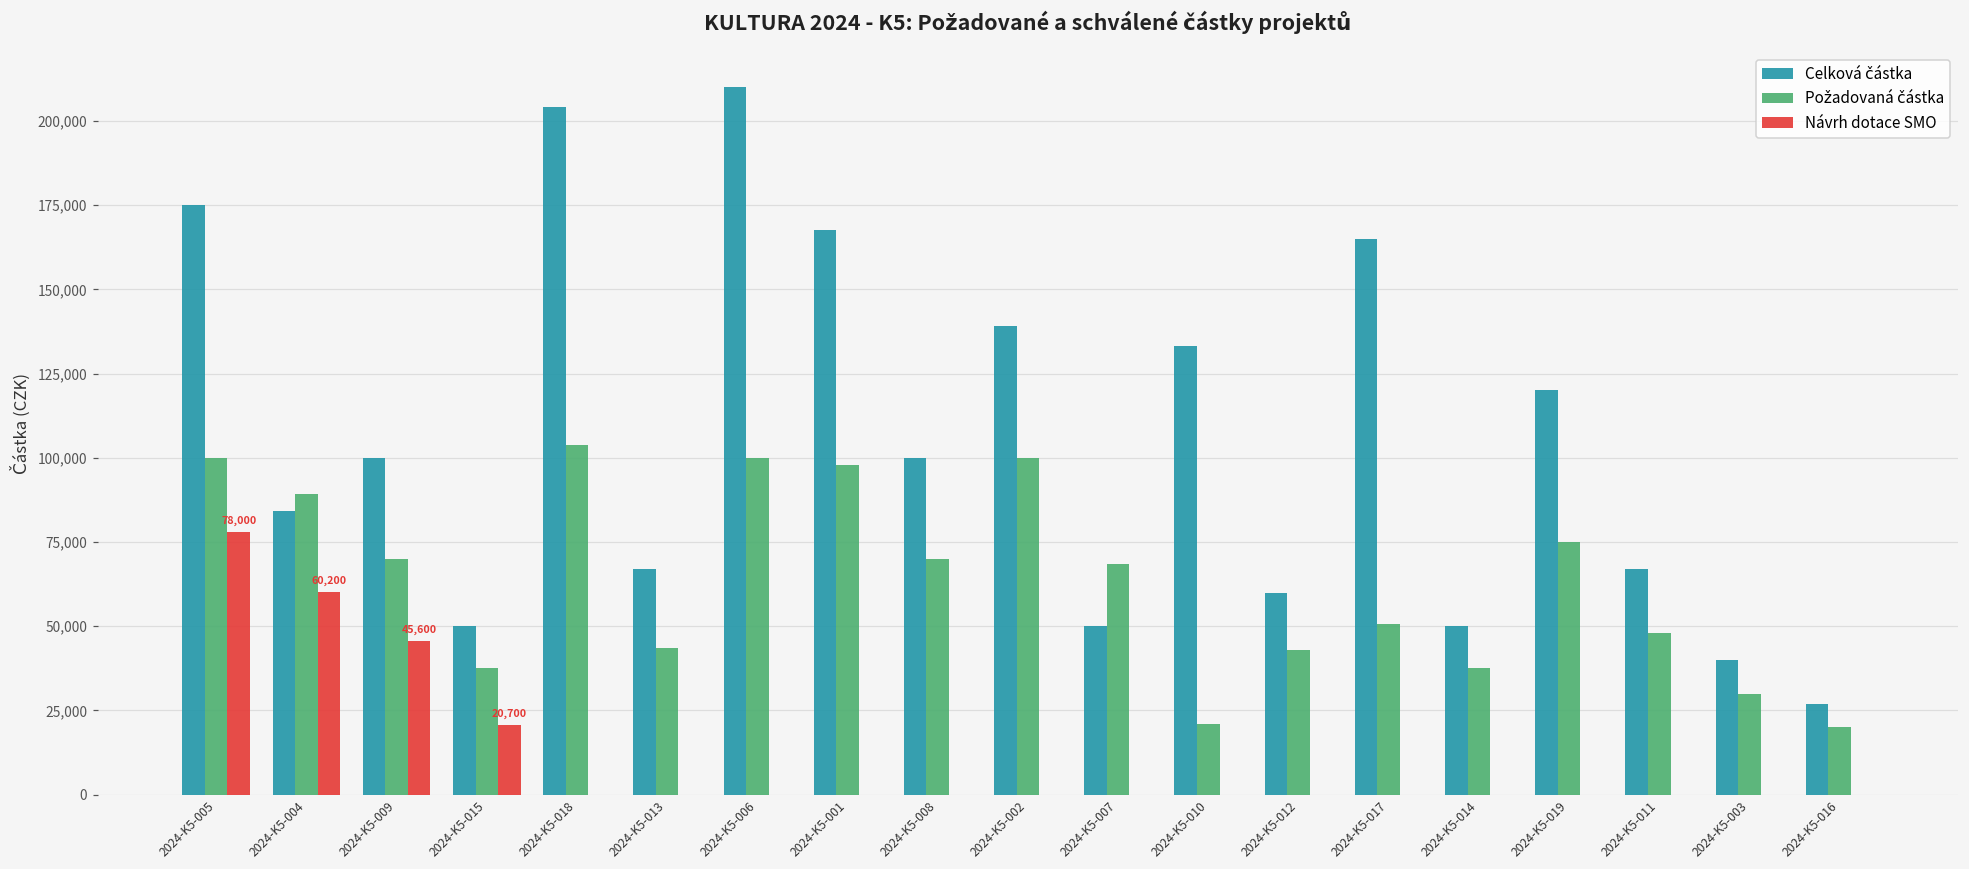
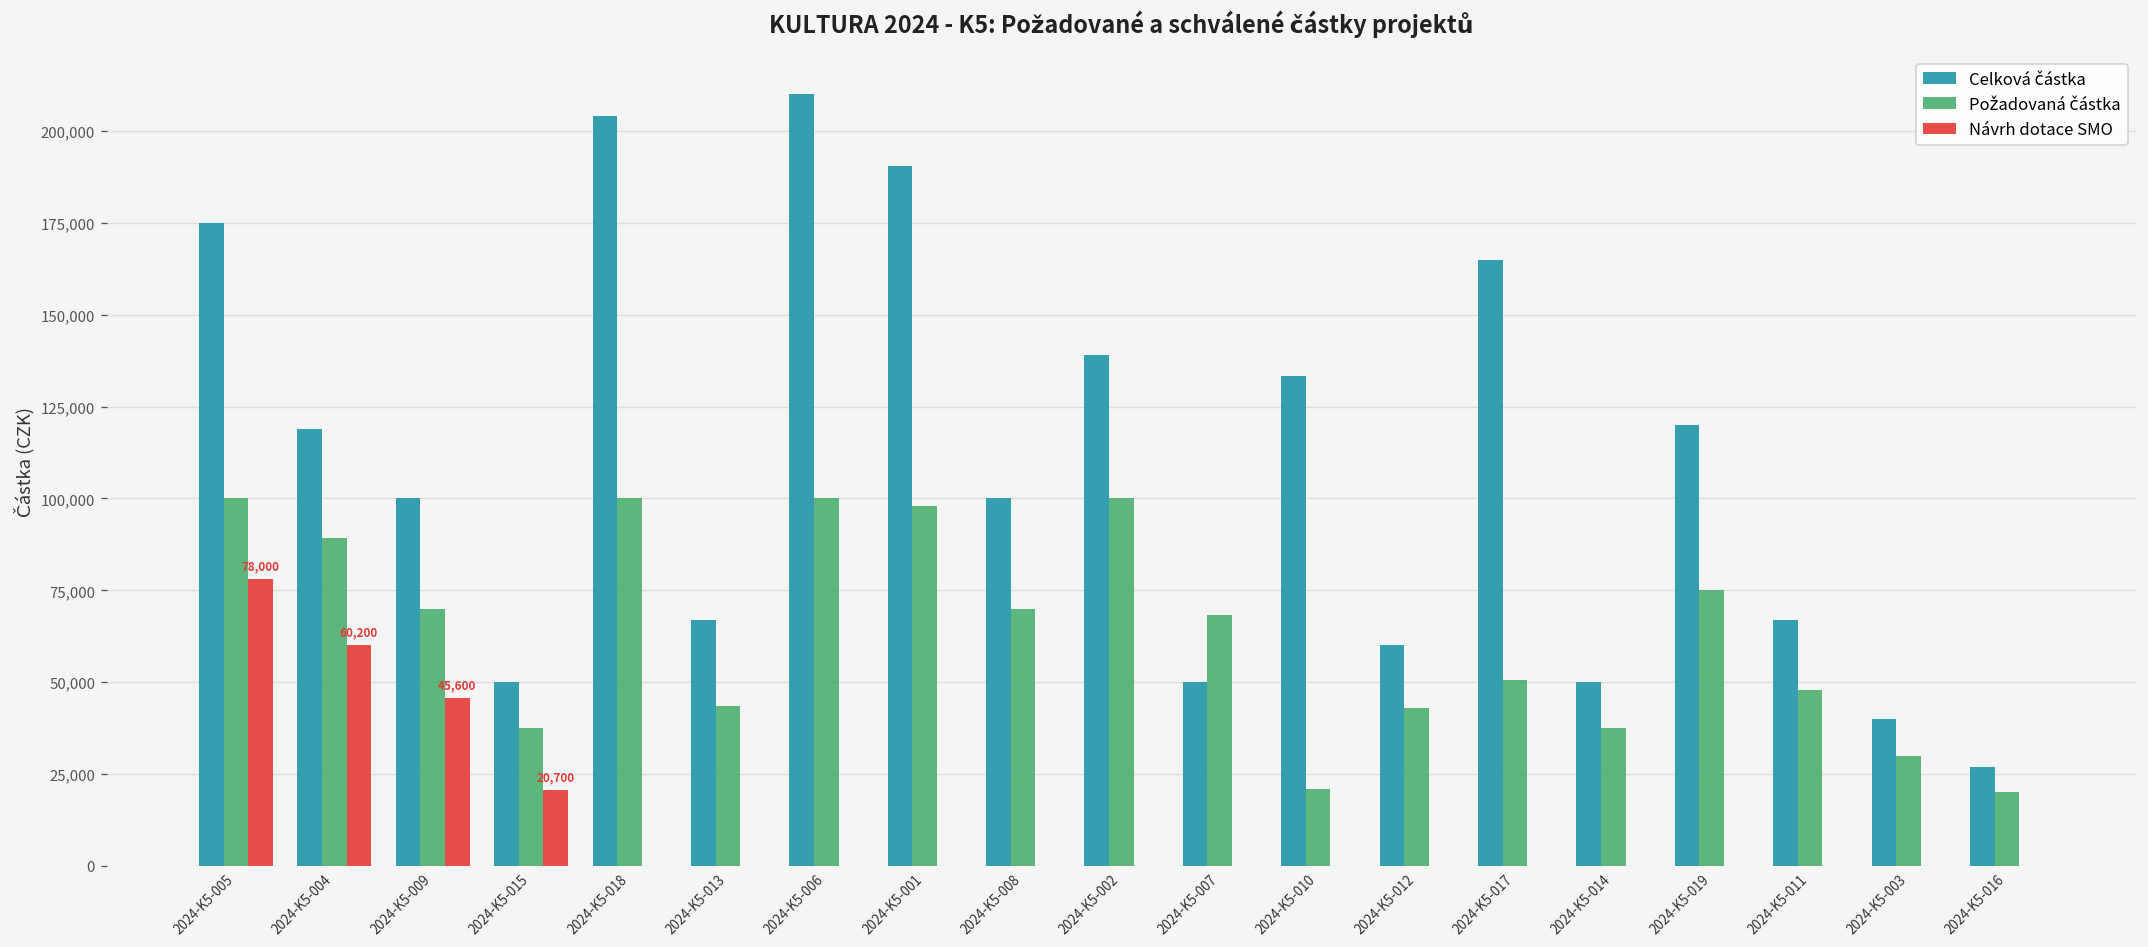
Celková částka, 2024-K5-004: 84,000 -> 119,000
Požadovaná částka, 2024-K5-018: 104,000 -> 100,000
Celková částka, 2024-K5-001: 168,000 -> 190,000
